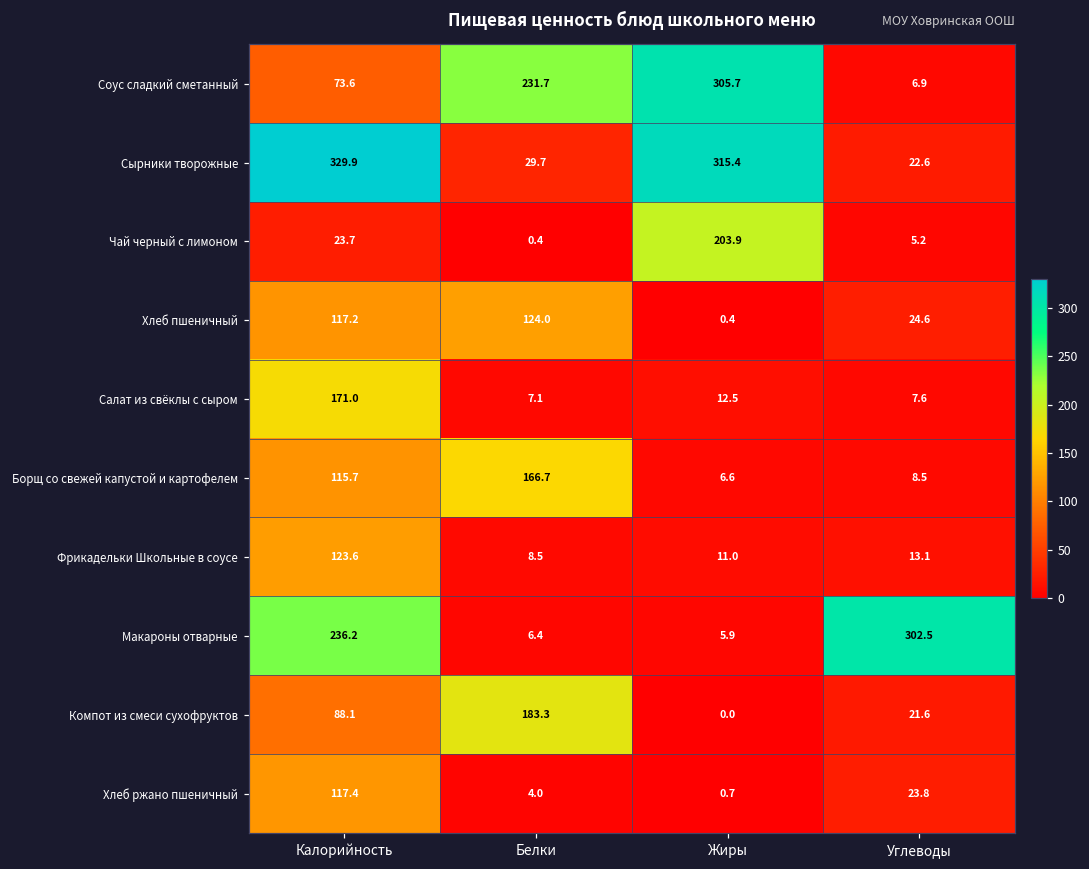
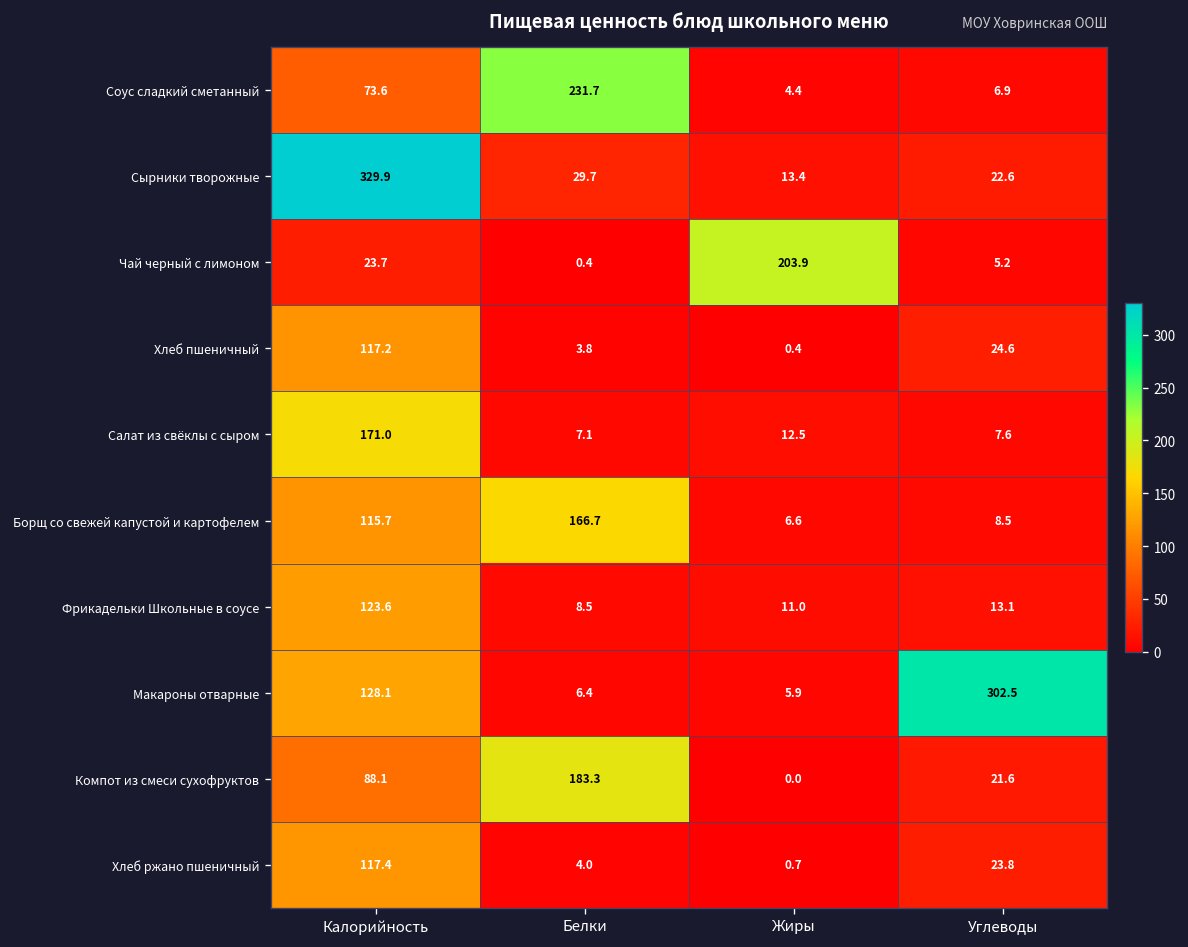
Соус сладкий сметанный, Жиры: 305.7 -> 4.4
Сырники творожные, Жиры: 315.4 -> 13.4
Хлеб пшеничный, Белки: 124.0 -> 3.8
Макароны отварные, Калорийность: 236.2 -> 128.1
